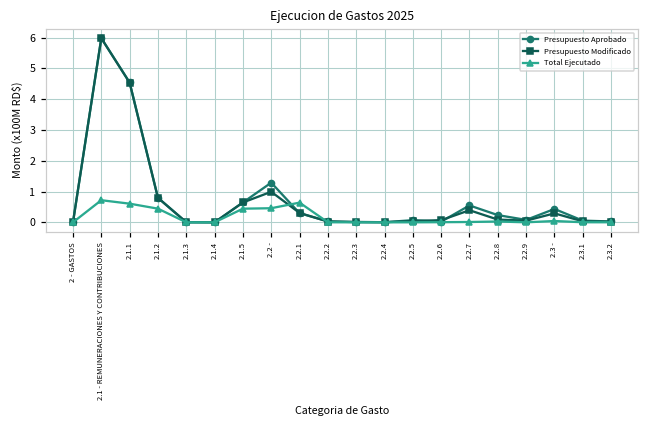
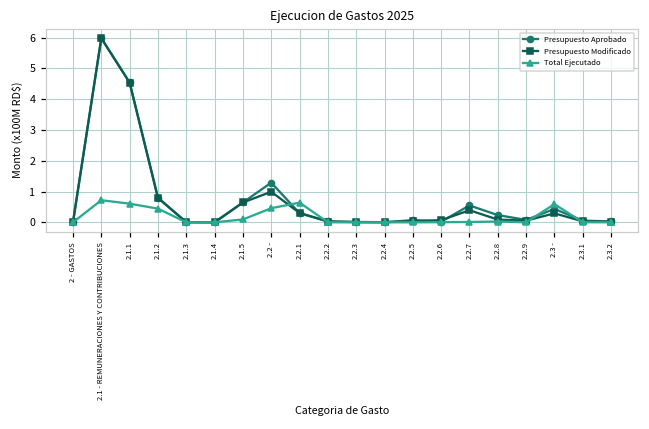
Total Ejecutado, 2.1.5: 0.4 -> 0.1
Total Ejecutado, 2.3 -: 0.0 -> 0.6
